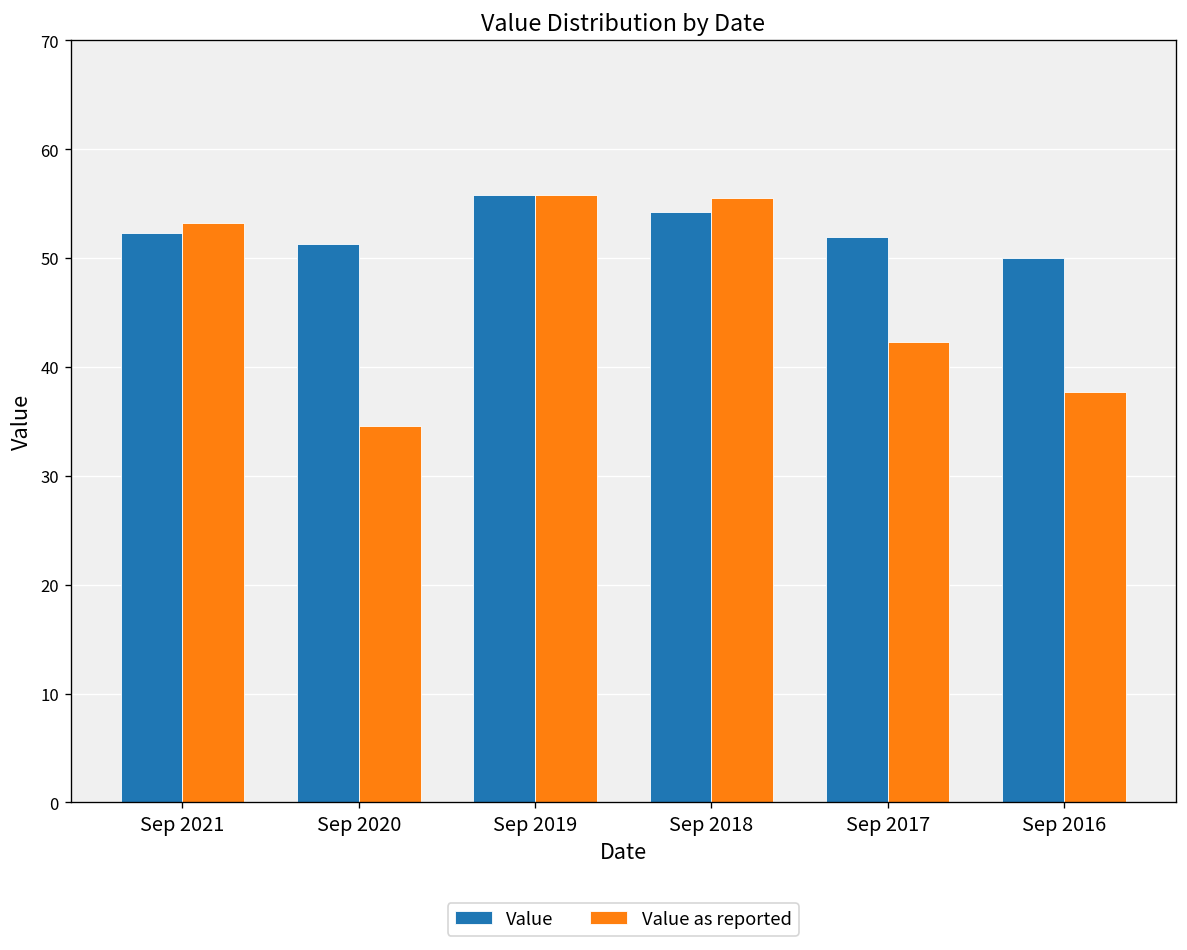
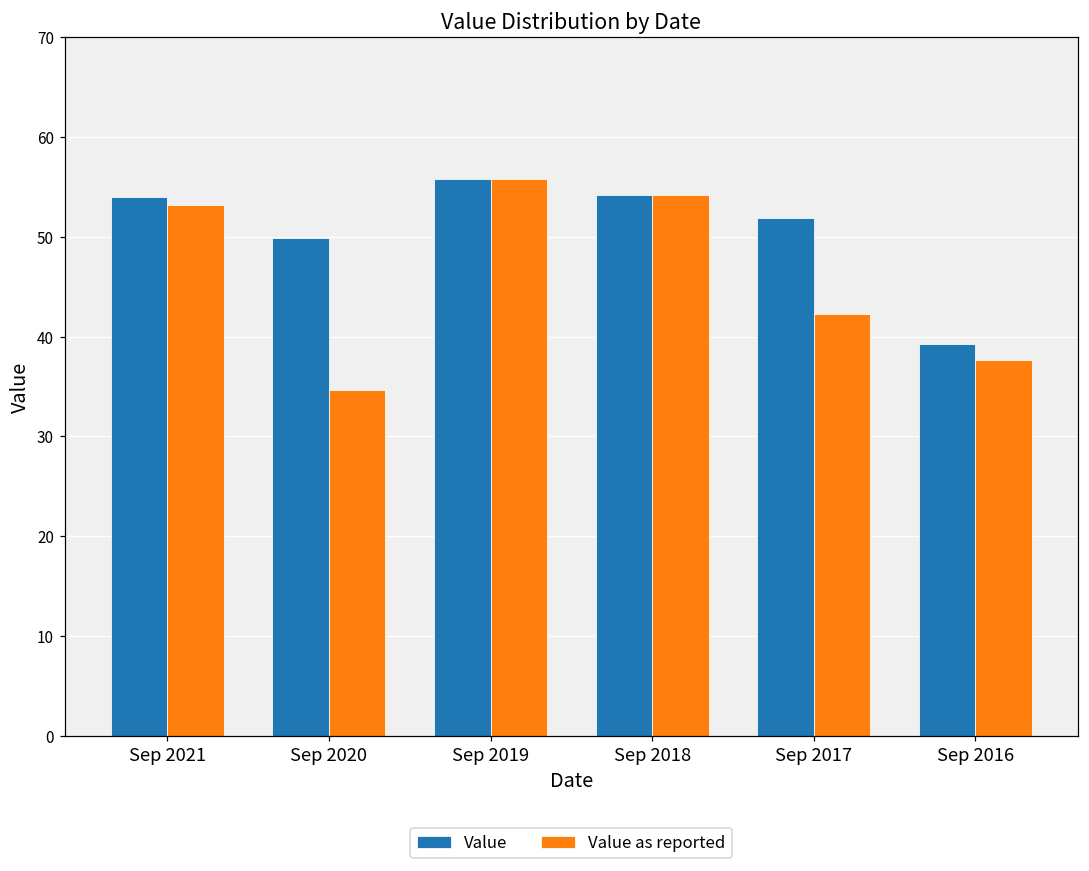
Value, Sep 2021: 52 -> 54
Value, Sep 2020: 51 -> 50
Value as reported, Sep 2018: 56 -> 54
Value, Sep 2016: 50 -> 39
